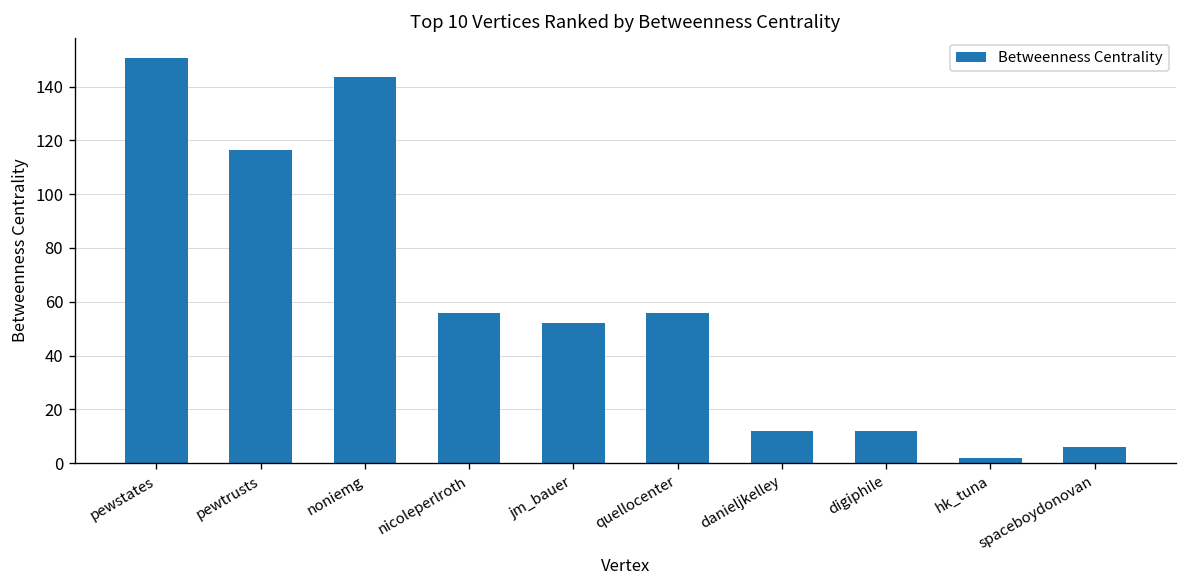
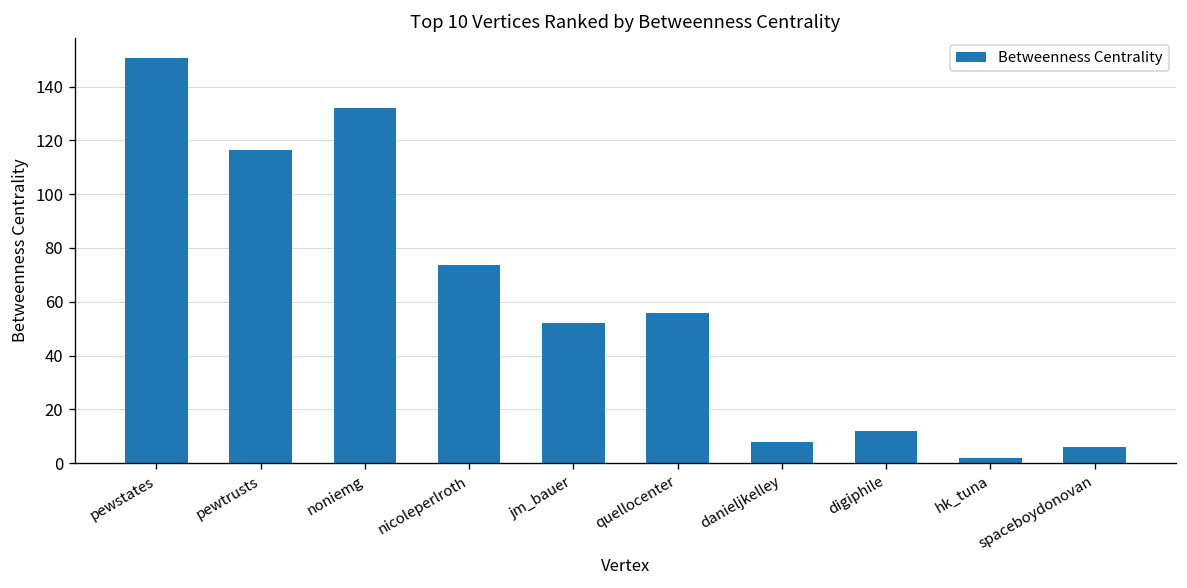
noniemg: 144 -> 132
nicoleperlroth: 56 -> 74
danieljkelley: 12 -> 8
